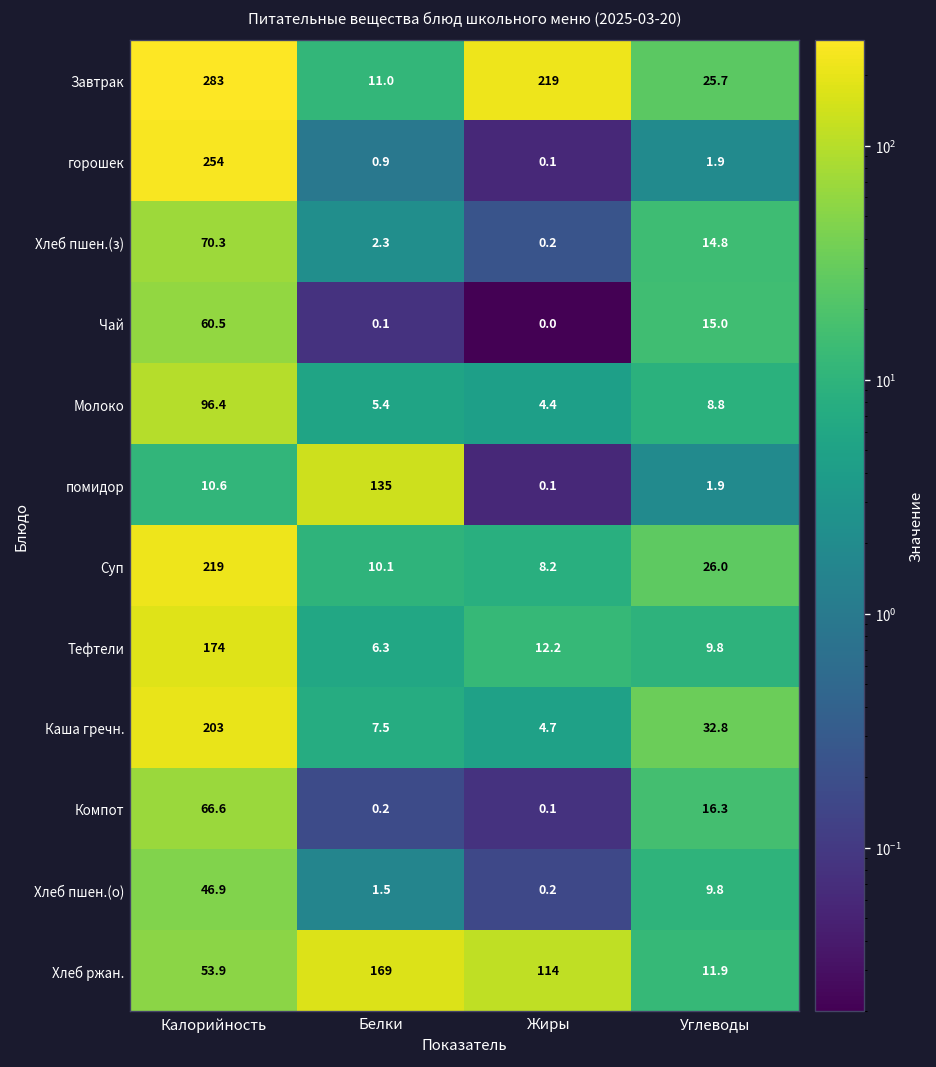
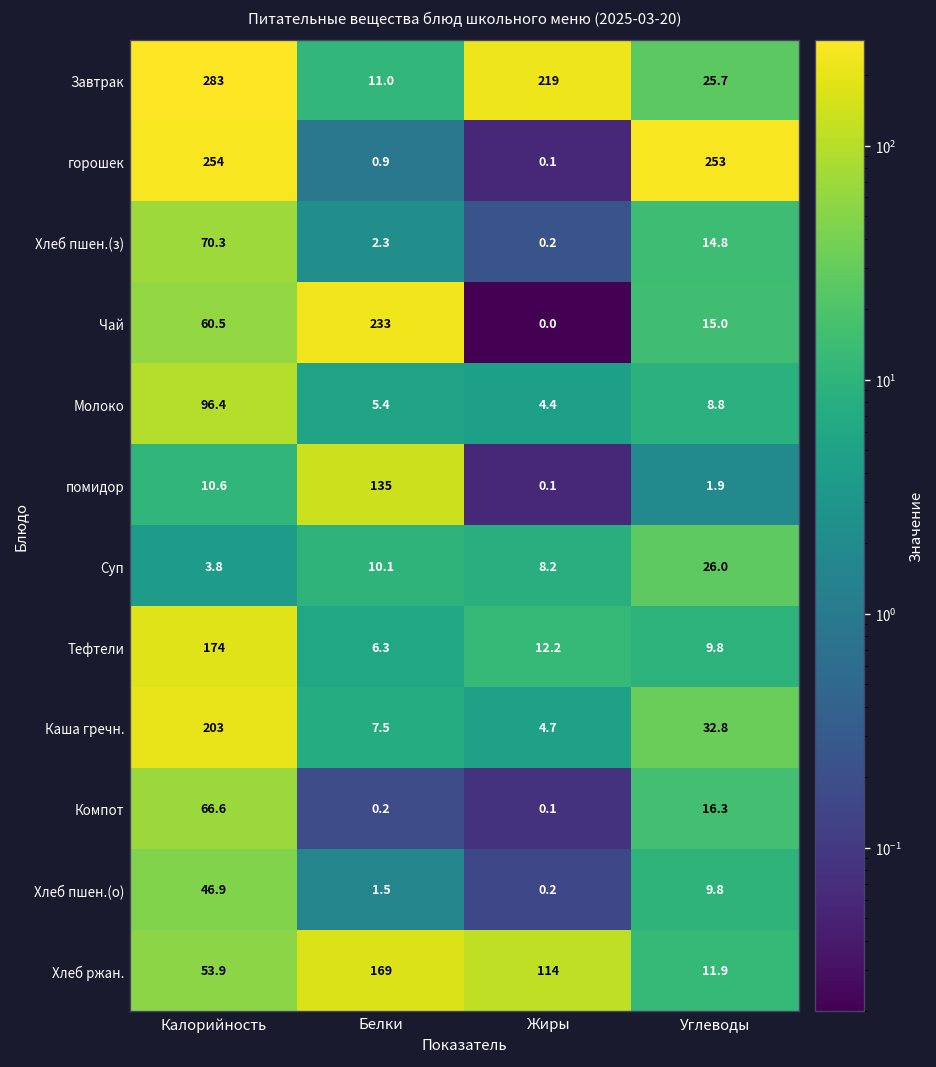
горошек, Углеводы: 1.9 -> 253
Чай, Белки: 0.1 -> 233
Суп, Калорийность: 219 -> 3.8
